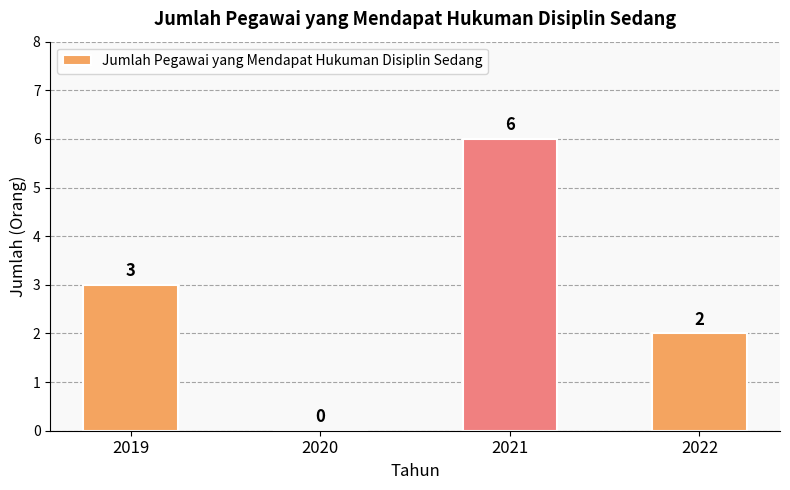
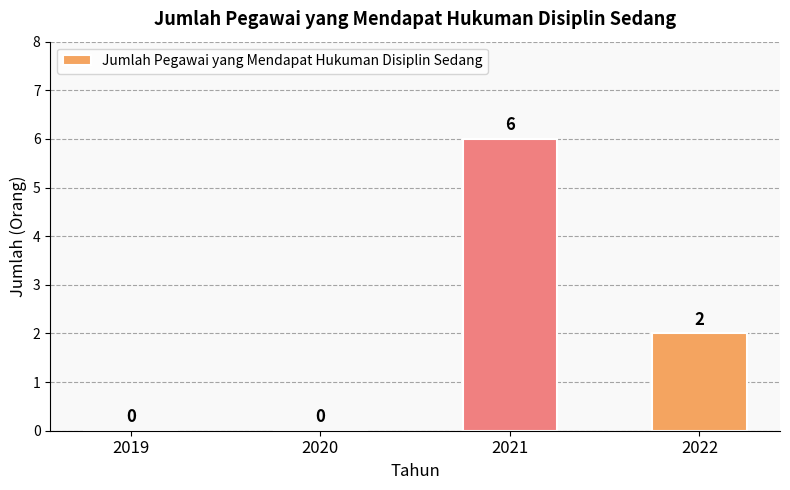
2019: 3 -> 0
